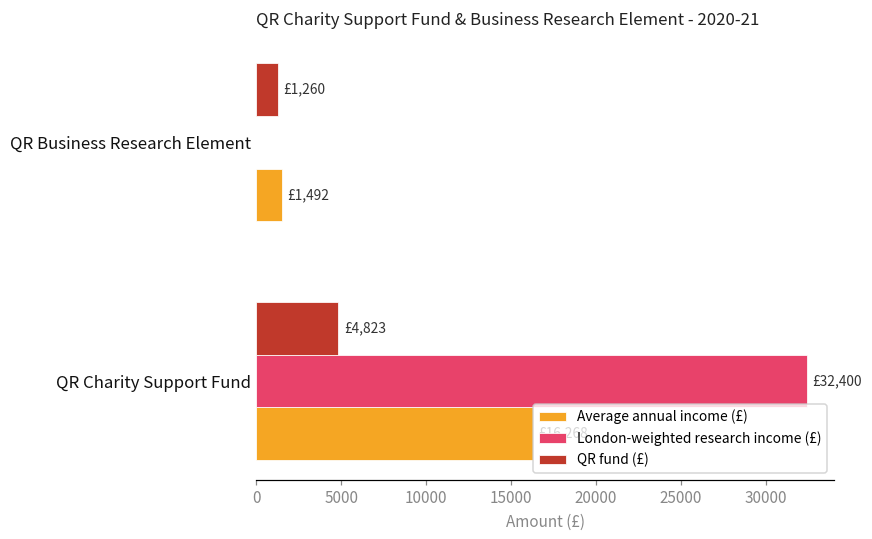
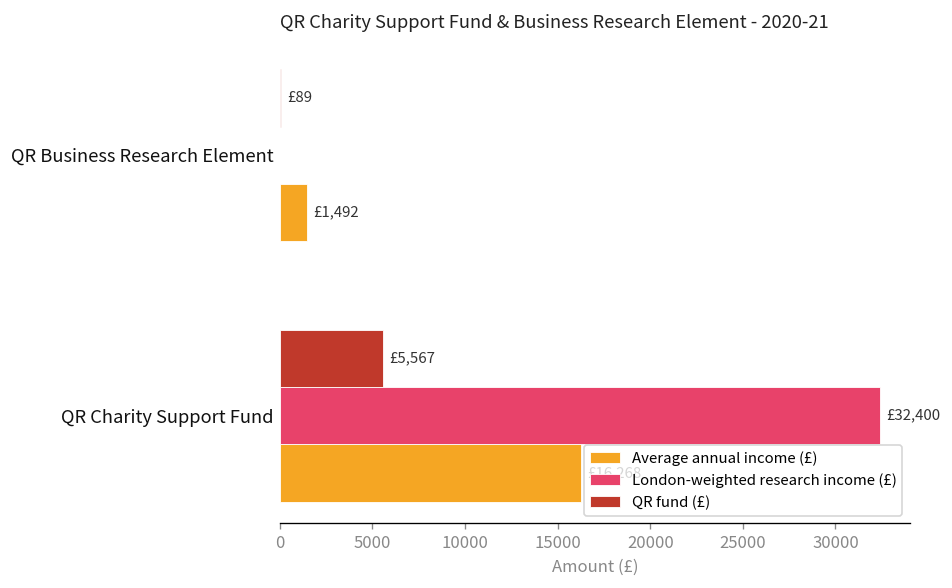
QR fund (£), QR Business Research Element: £1,260 -> £89
QR fund (£), QR Charity Support Fund: £4,823 -> £5,567
